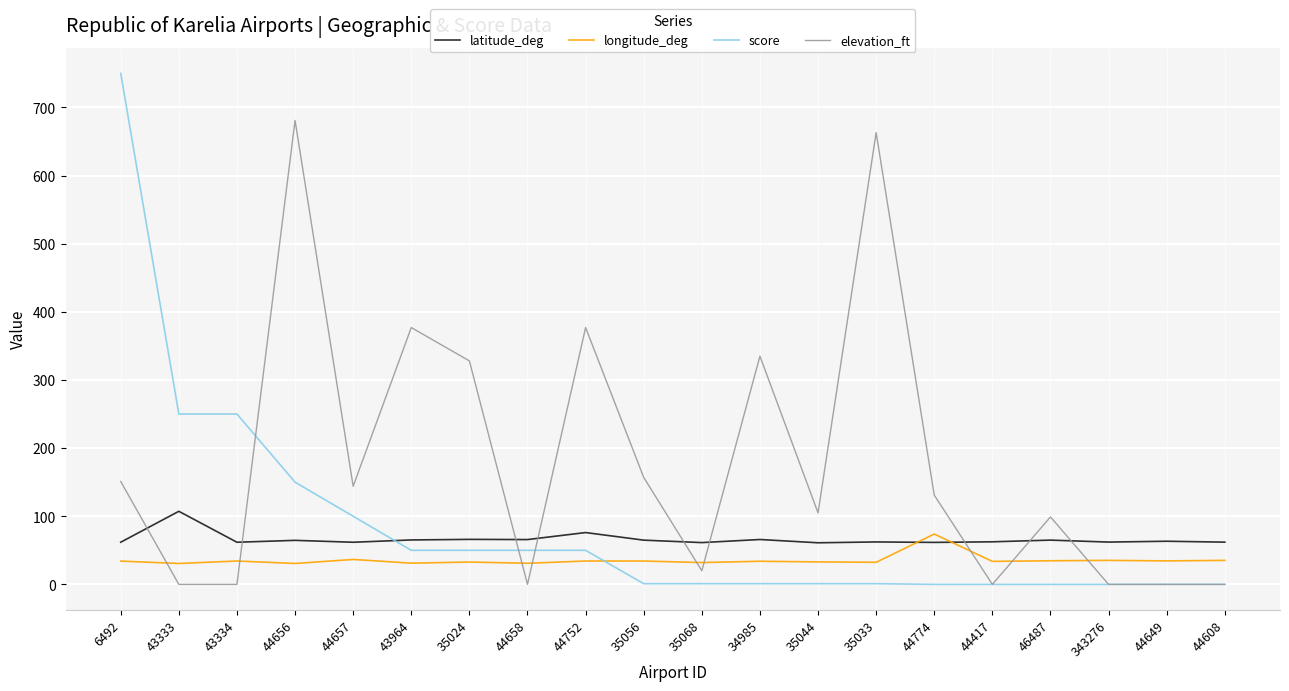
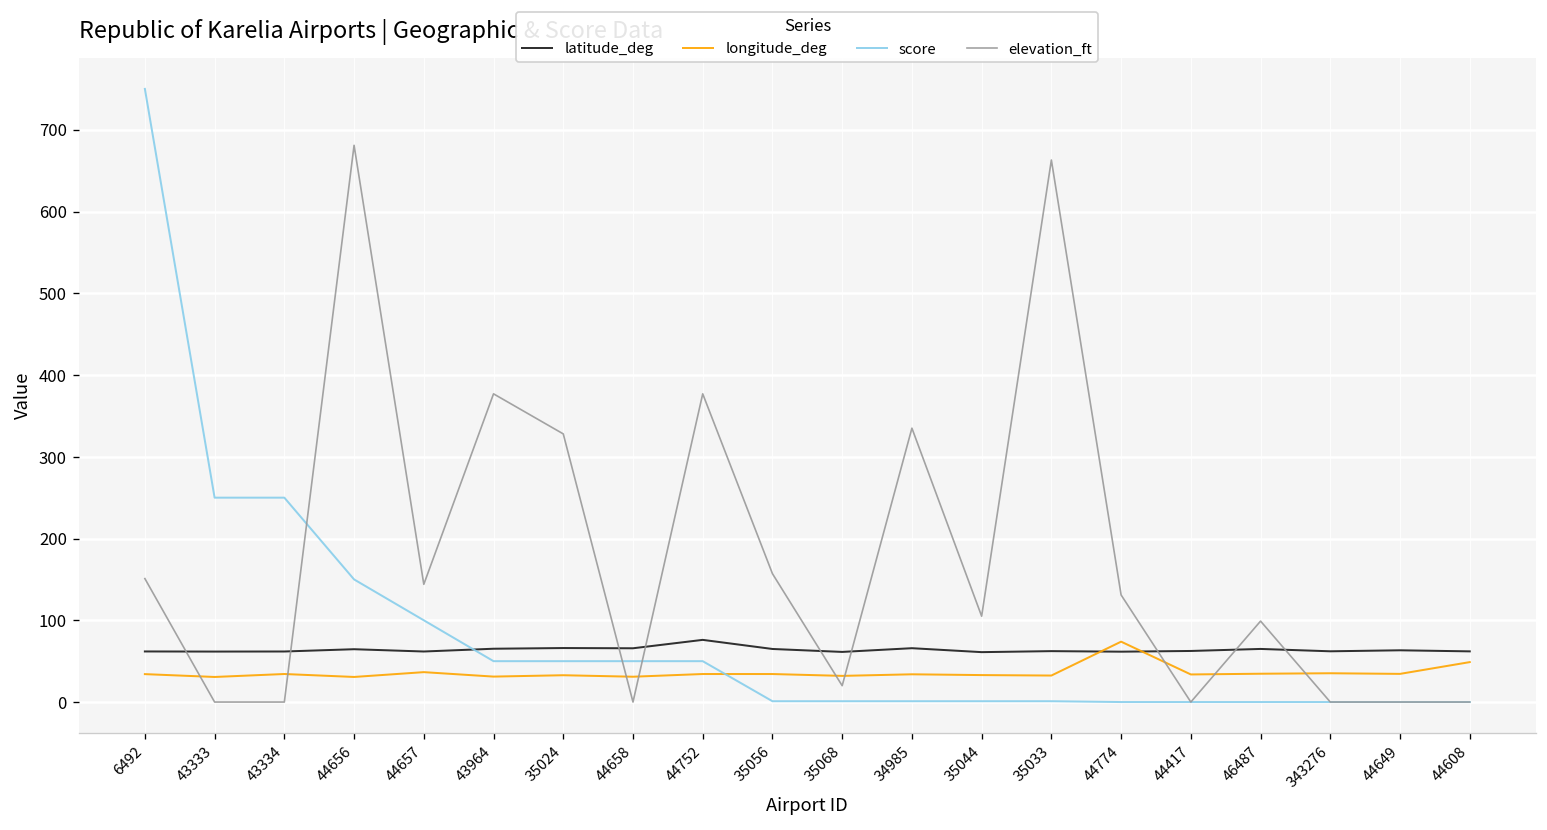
latitude_deg, 43333: 110 -> 60
longitude_deg, 44608: 40 -> 50
